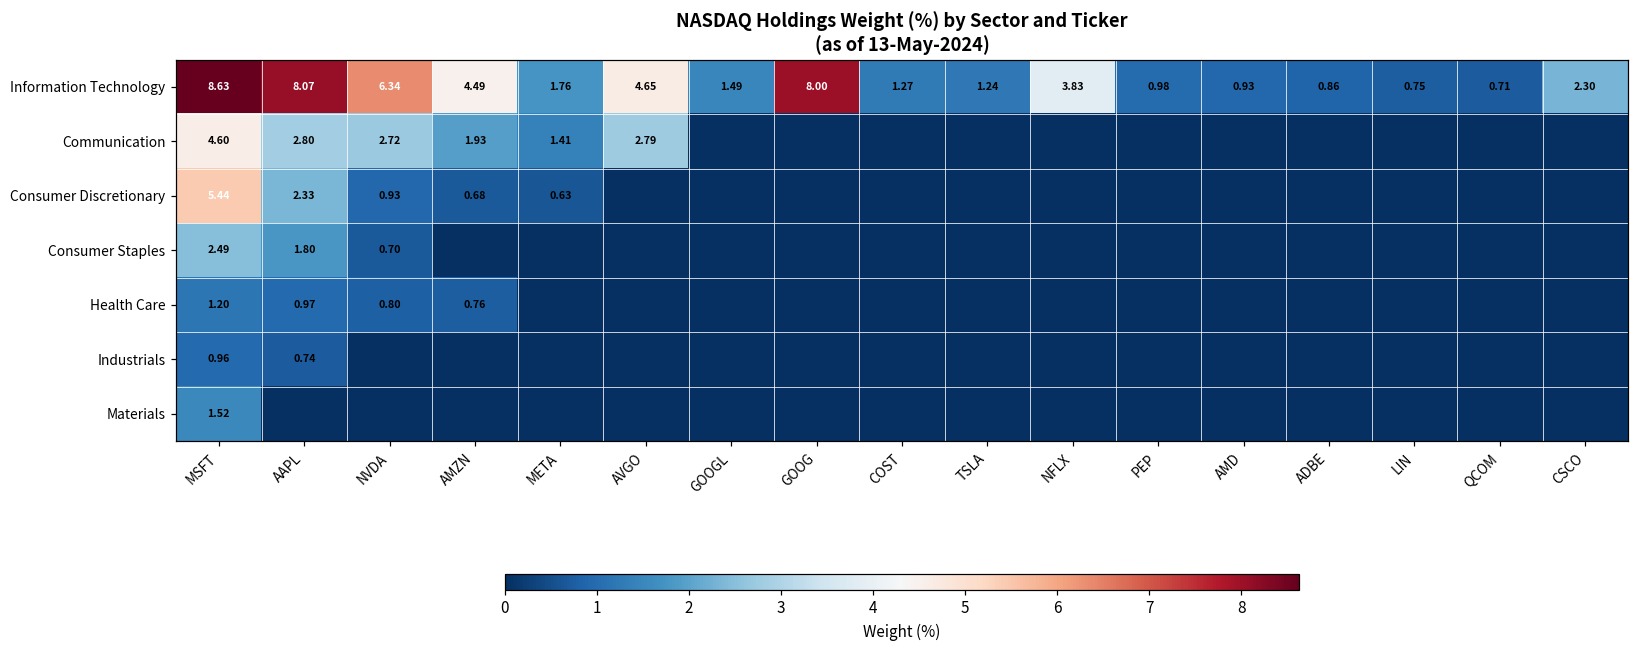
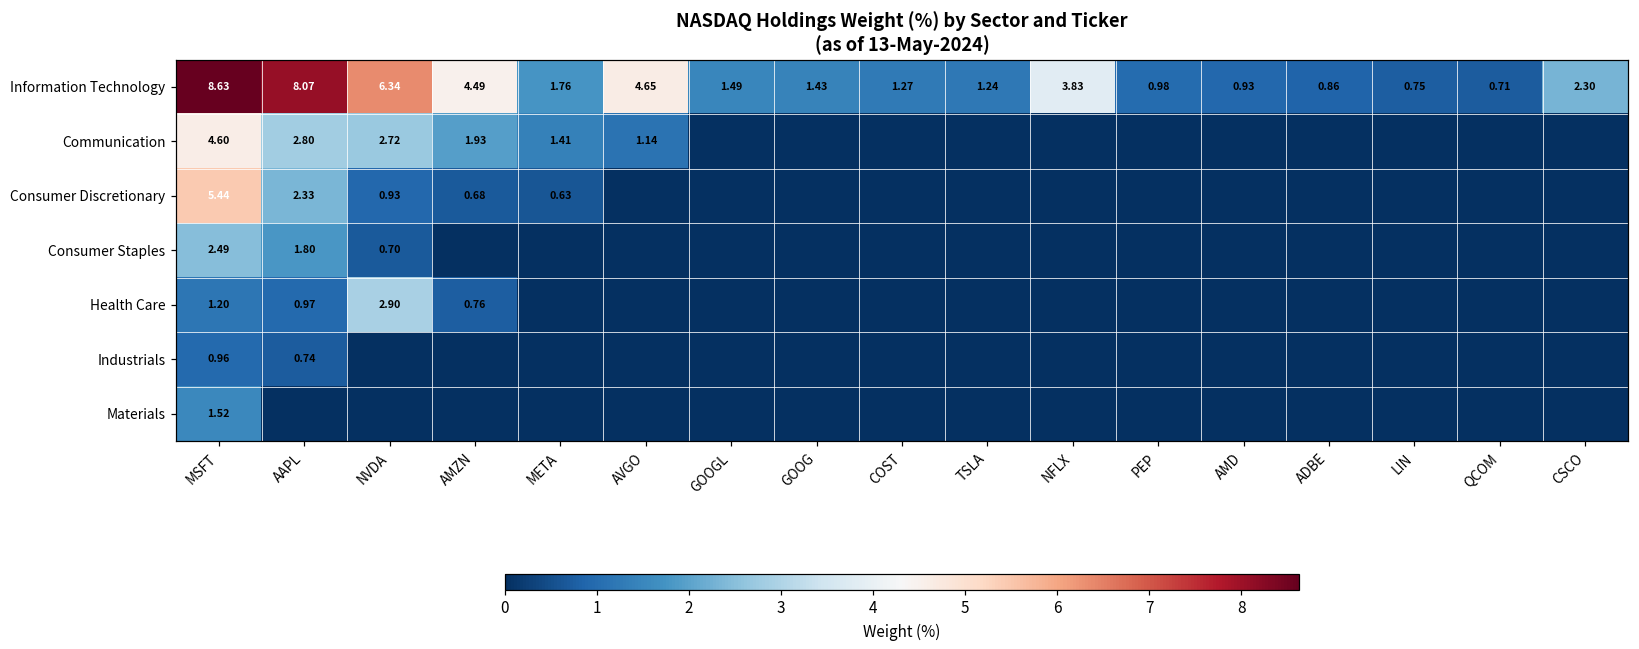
Information Technology, GOOG: 8.00 -> 1.43
Communication, AVGO: 2.79 -> 1.14
Health Care, NVDA: 0.80 -> 2.90
